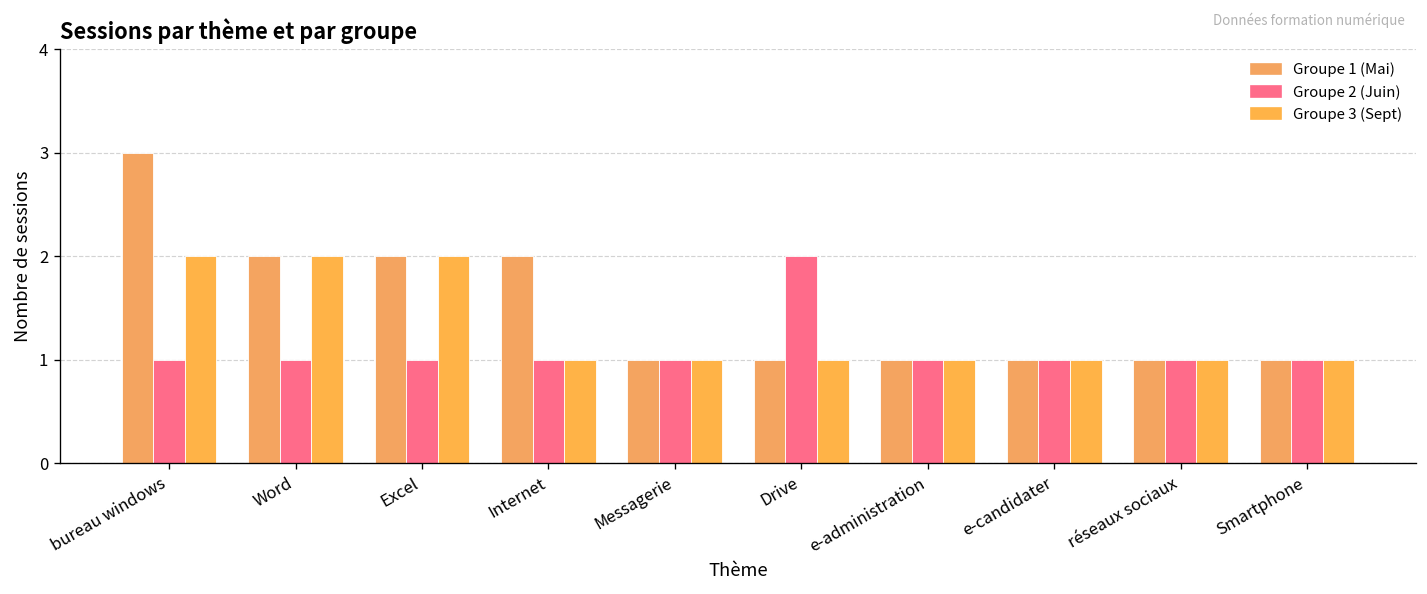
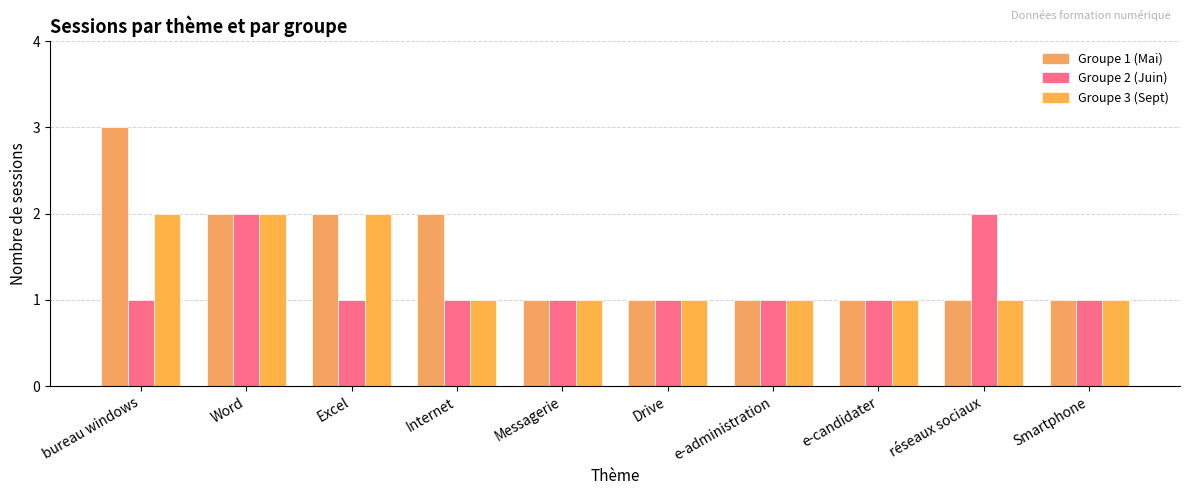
Groupe 2 (Juin), Word: 1 -> 2
Groupe 2 (Juin), Drive: 2 -> 1
Groupe 2 (Juin), réseaux sociaux: 1 -> 2
